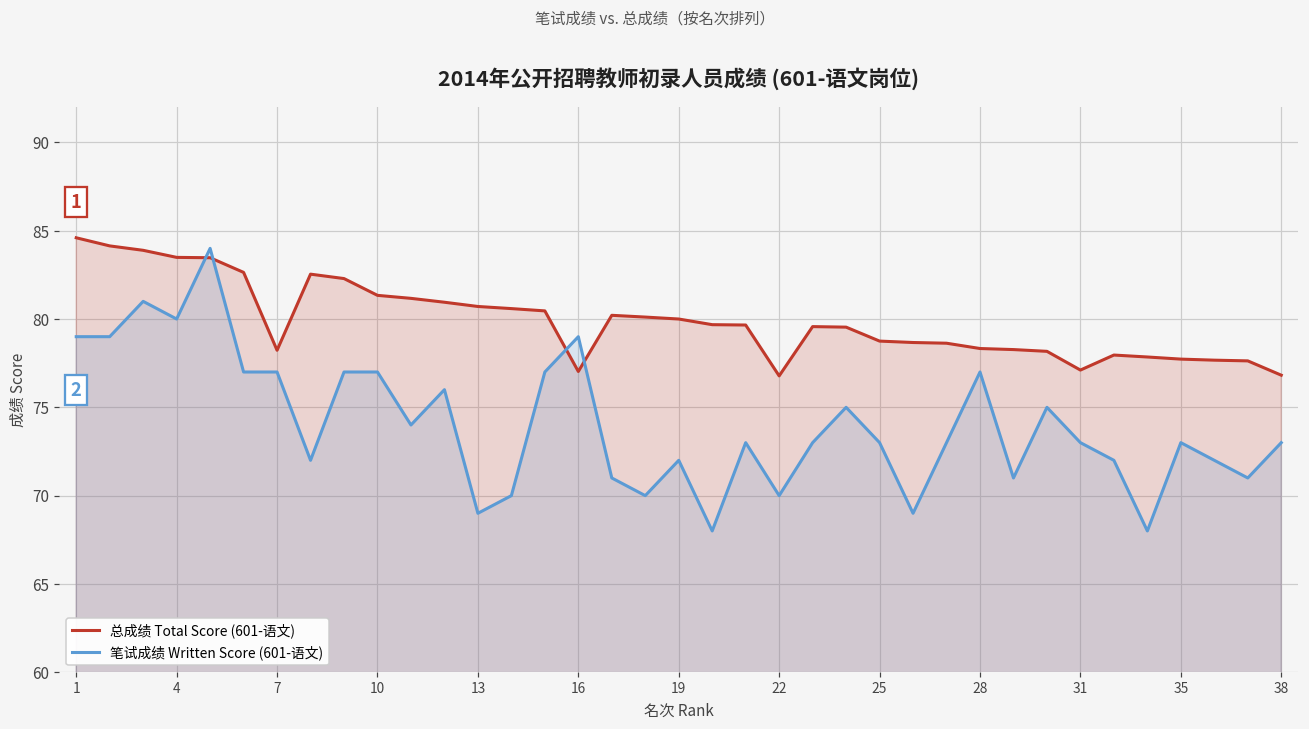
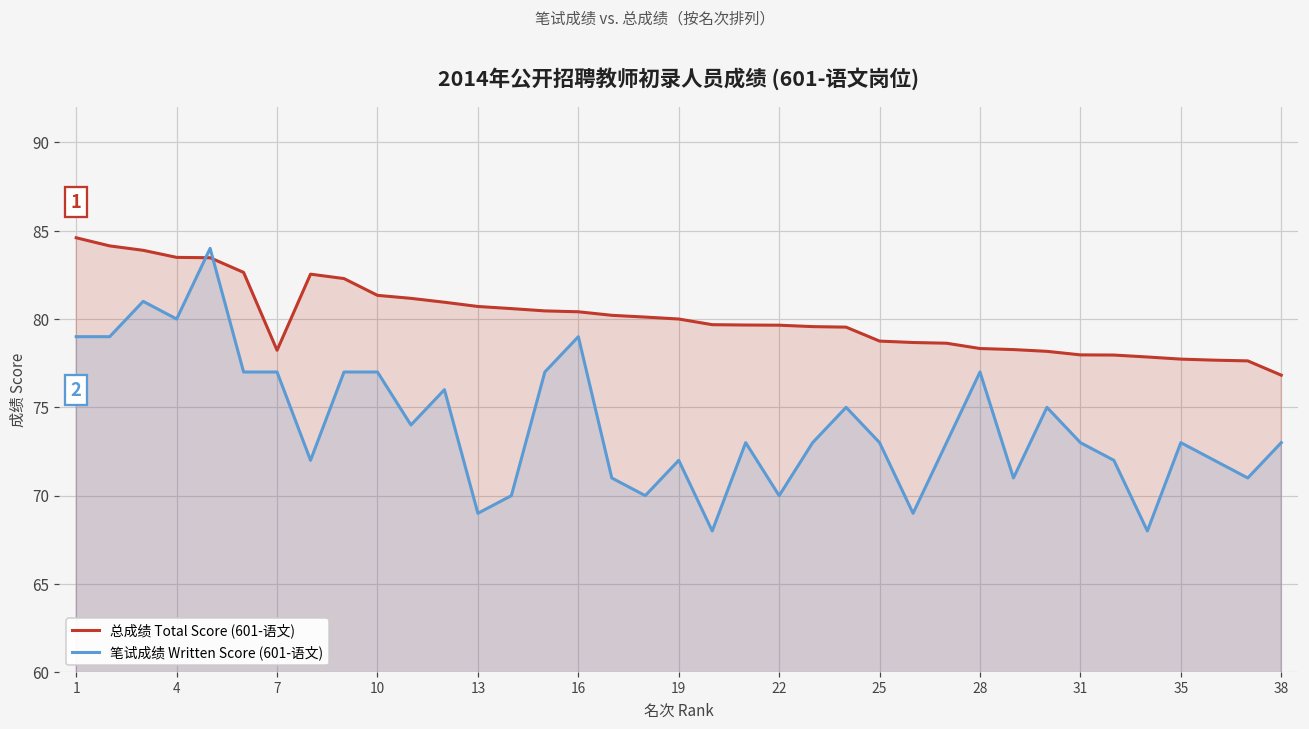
总成绩 Total Score (601-语文), 16: 77.0 -> 80.4
总成绩 Total Score (601-语文), 22: 76.8 -> 79.7
总成绩 Total Score (601-语文), 31: 77.1 -> 78.0
